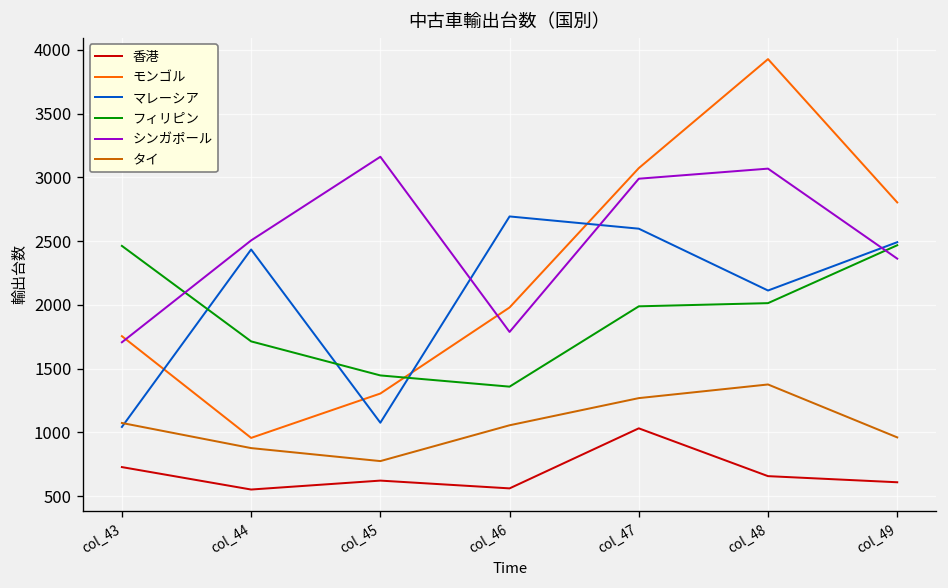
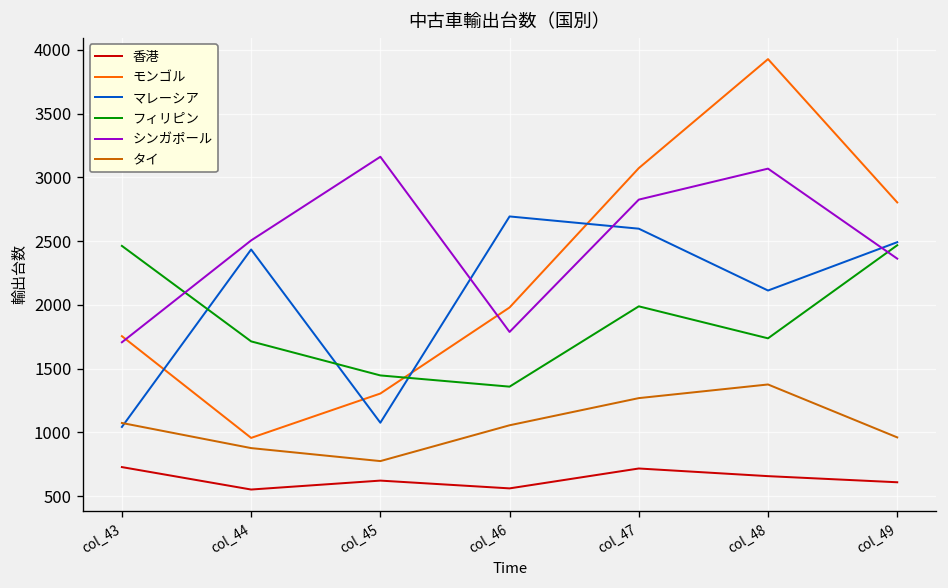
香港, col_47: 1030 -> 720
シンガポール, col_47: 2990 -> 2830
フィリピン, col_48: 2010 -> 1740
